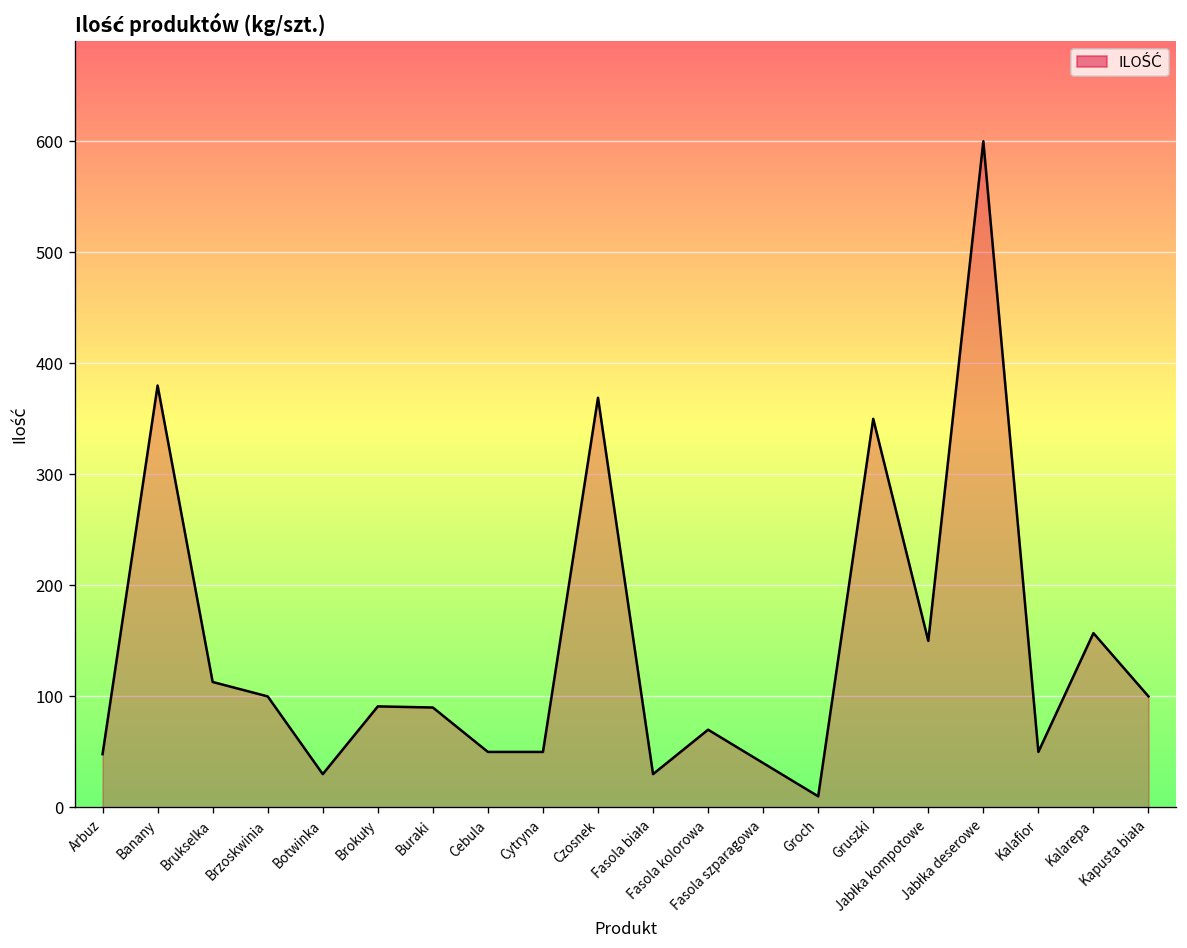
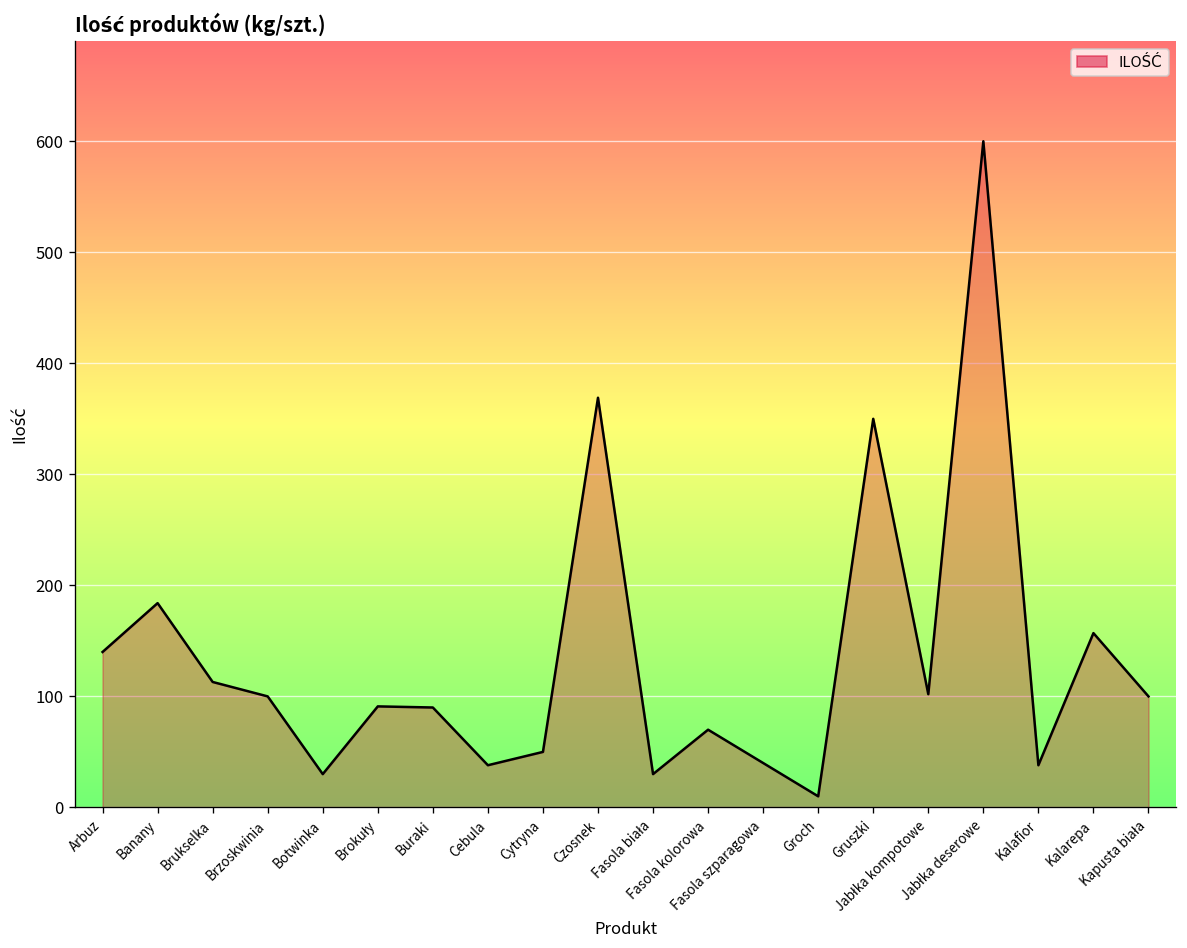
Arbuz: 50 -> 140
Banany: 380 -> 180
Cebula: 50 -> 40
Jabłka kompotowe: 150 -> 100
Kalafior: 50 -> 40
